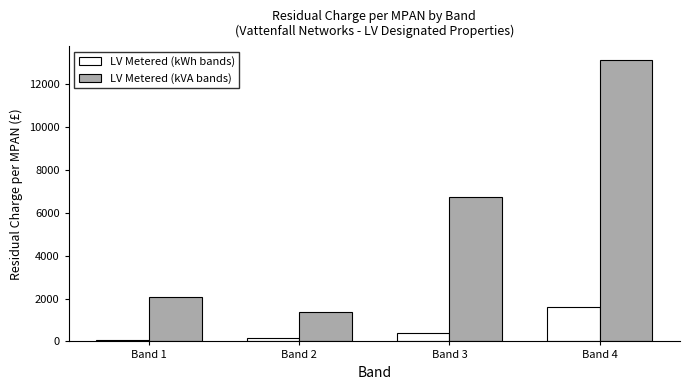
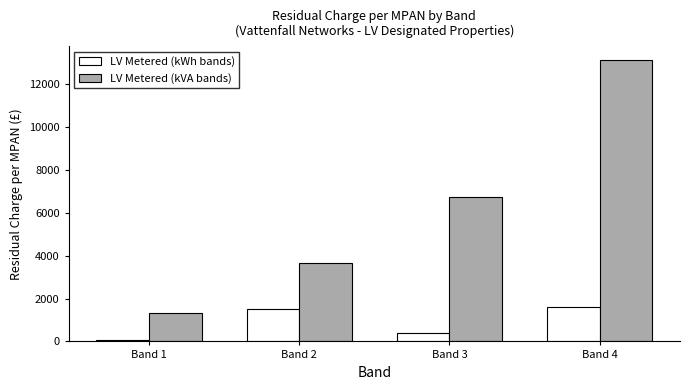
LV Metered (kVA bands), Band 1: 2100 -> 1300
LV Metered (kWh bands), Band 2: 200 -> 1500
LV Metered (kVA bands), Band 2: 1400 -> 3700
